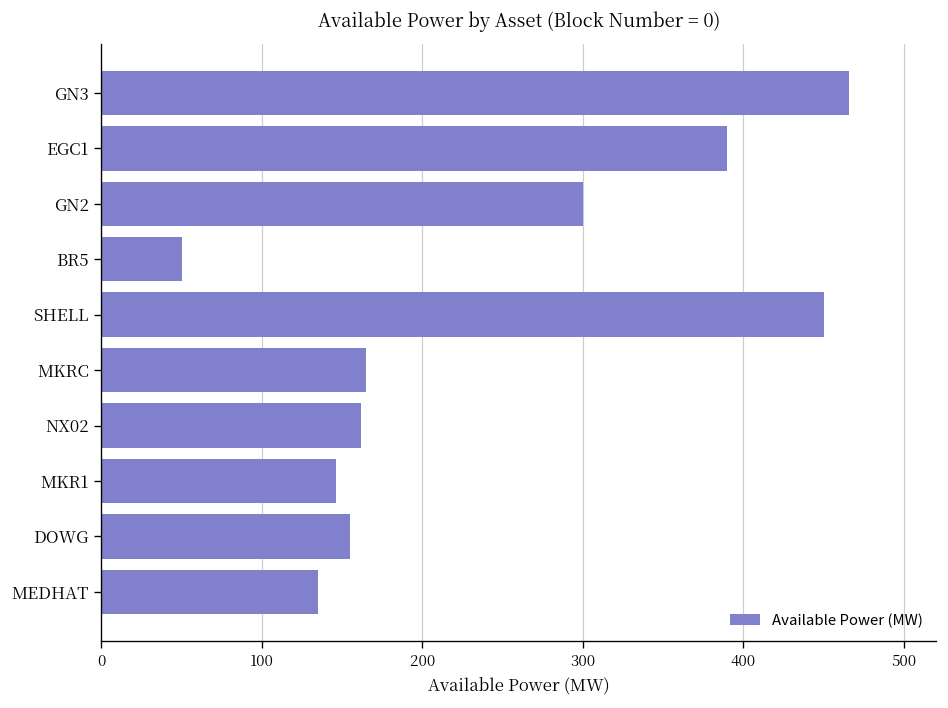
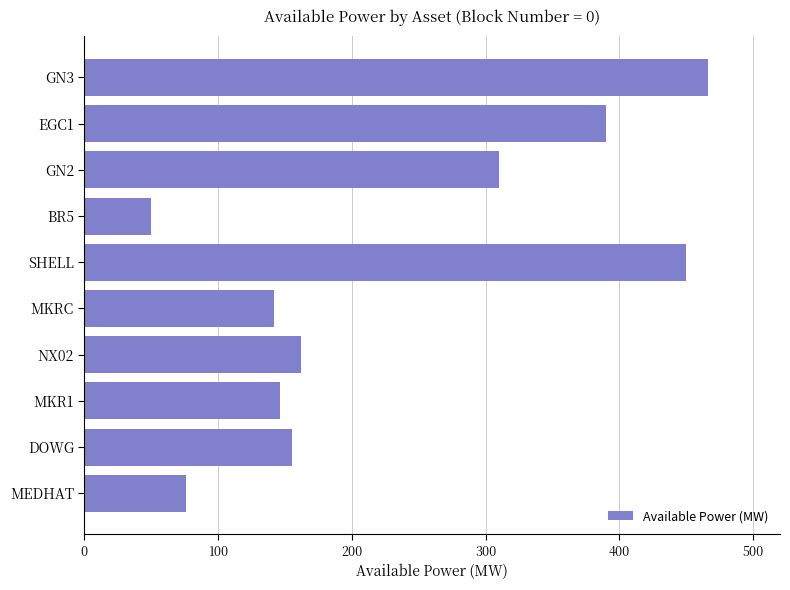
GN2: 300 -> 310
MKRC: 165 -> 142
MEDHAT: 135 -> 76
